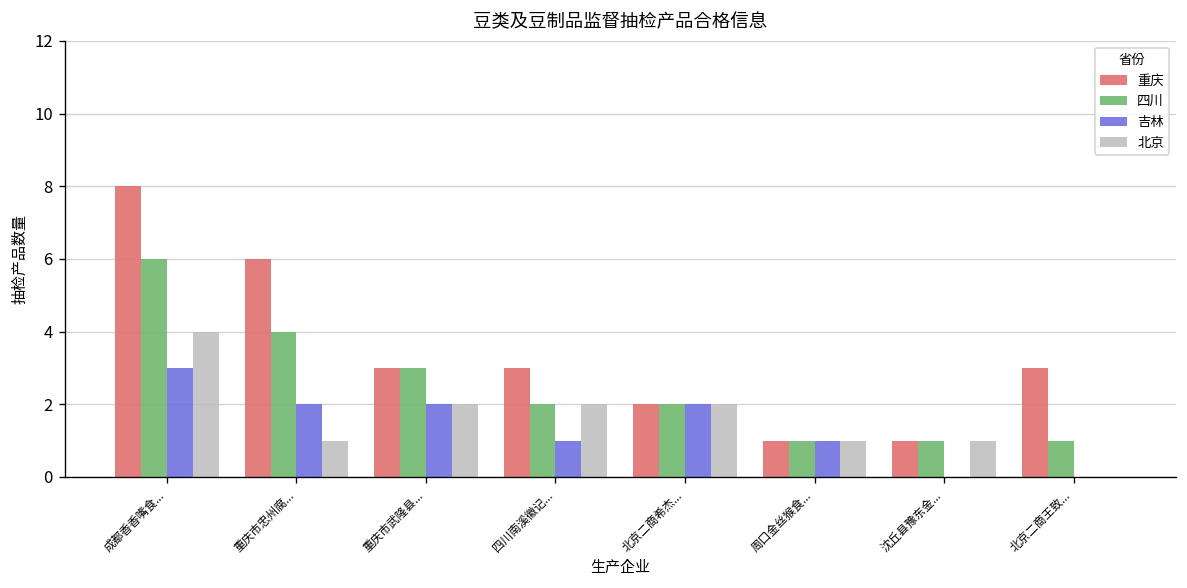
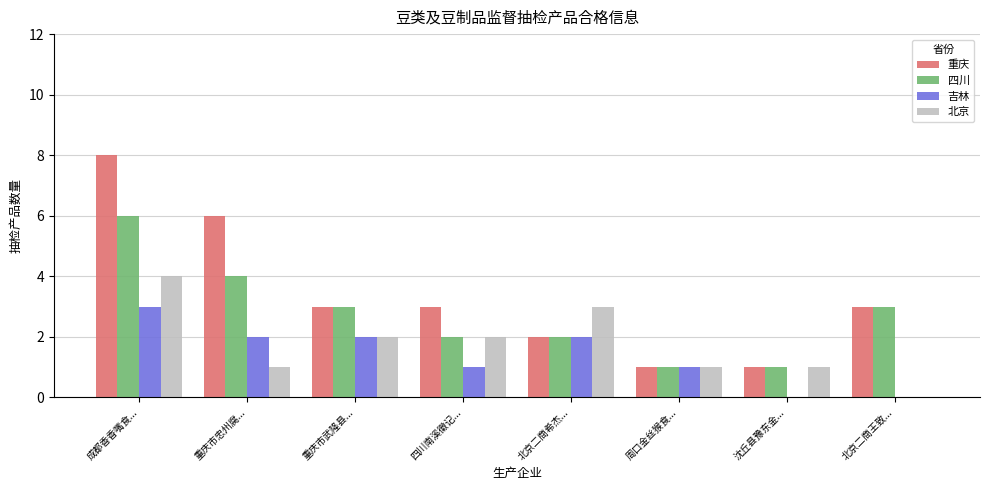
北京, 北京二商希杰...: 2 -> 3
四川, 北京二商王致...: 1 -> 3
